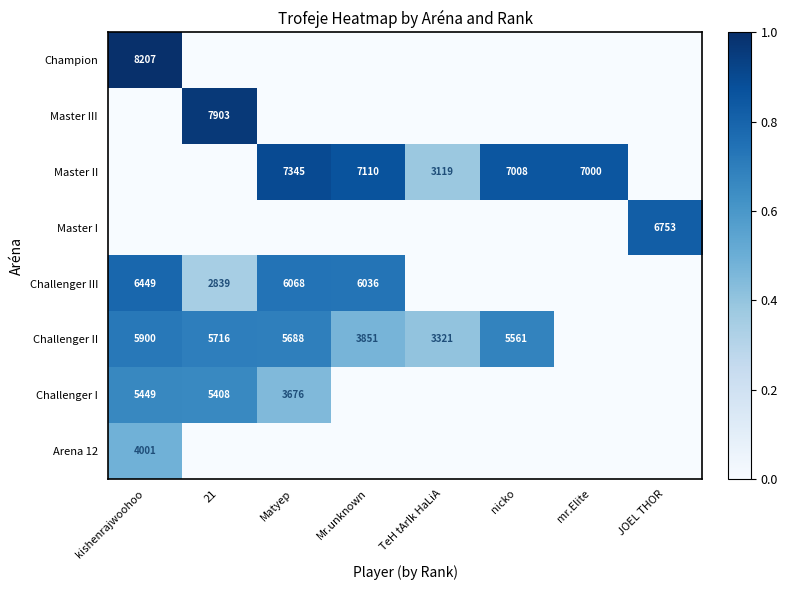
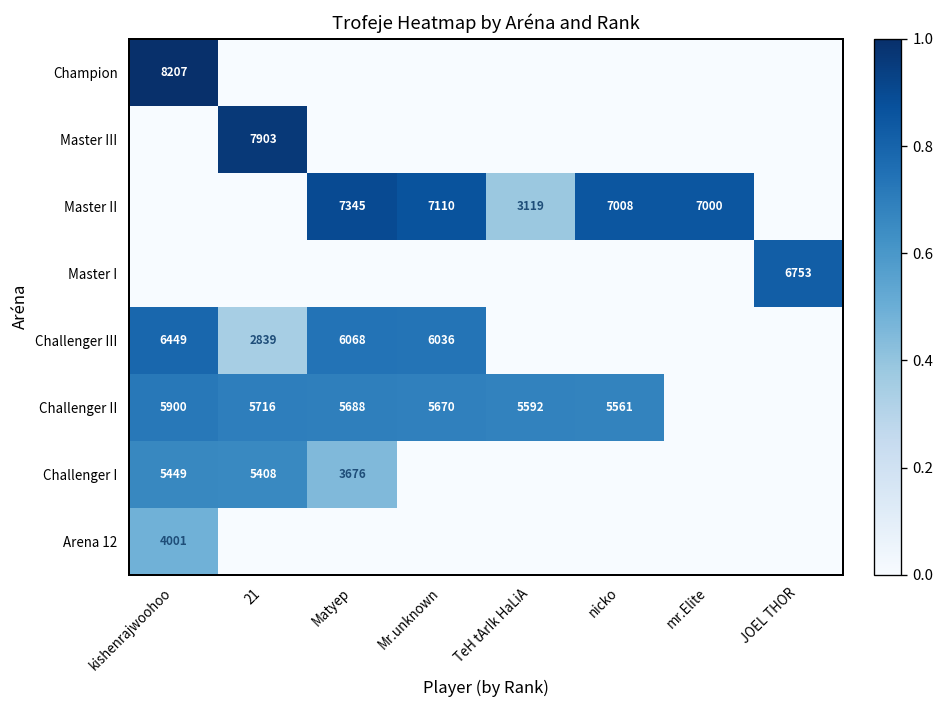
Challenger II, Mr.unknown: 3851 -> 5670
Challenger II, TeH tArIk HaLiA: 3321 -> 5592
